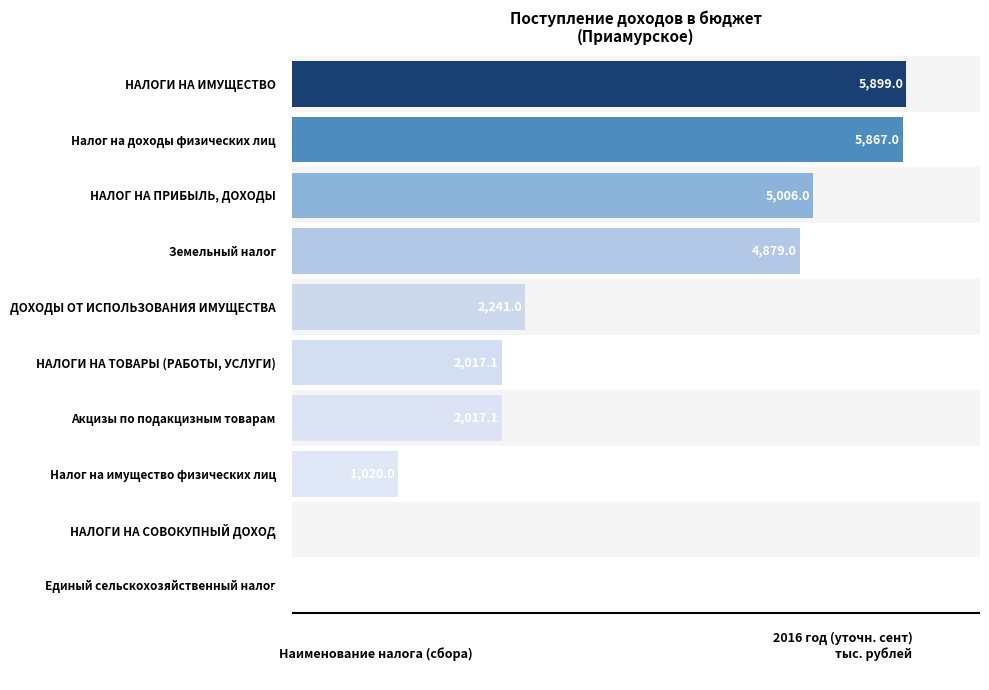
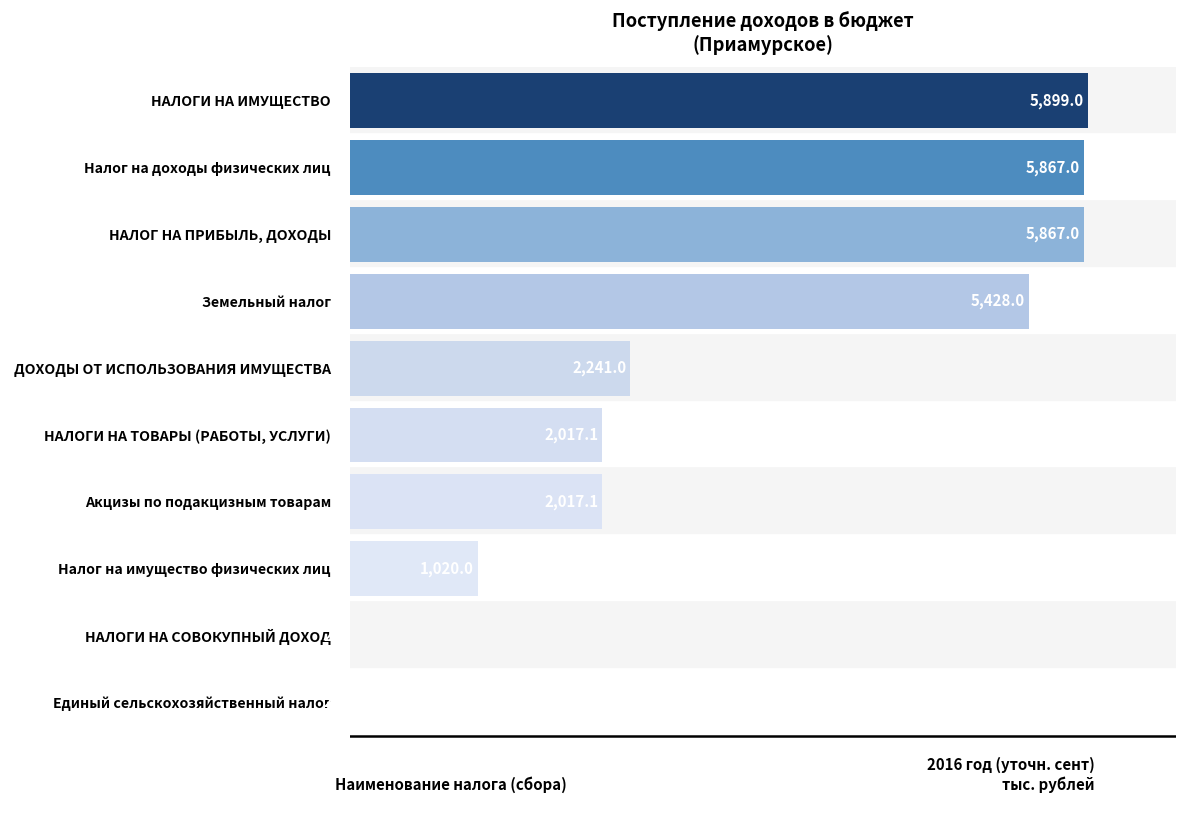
НАЛОГ НА ПРИБЫЛЬ, ДОХОДЫ: 5,006.0 -> 5,867.0
Земельный налог: 4,879.0 -> 5,428.0
